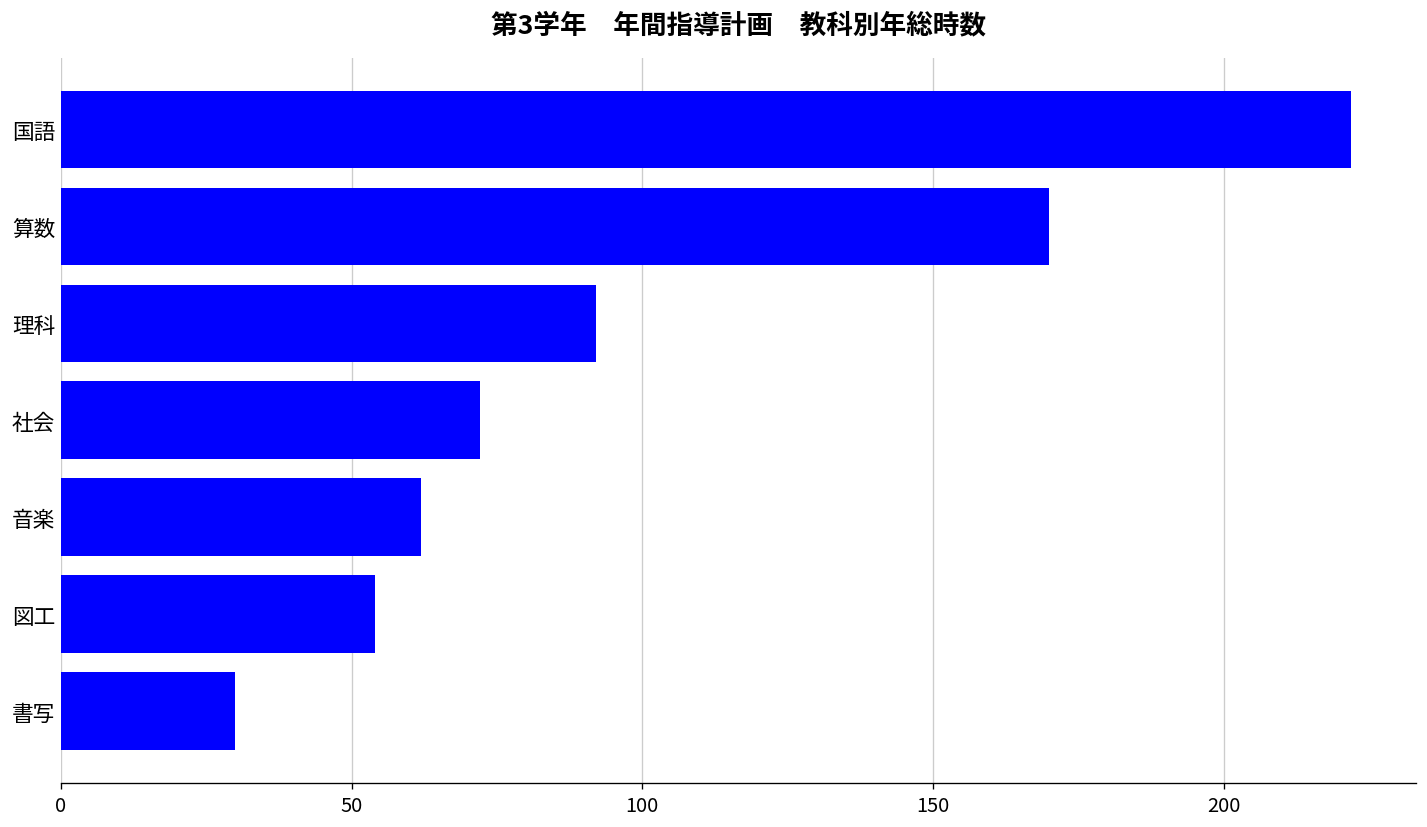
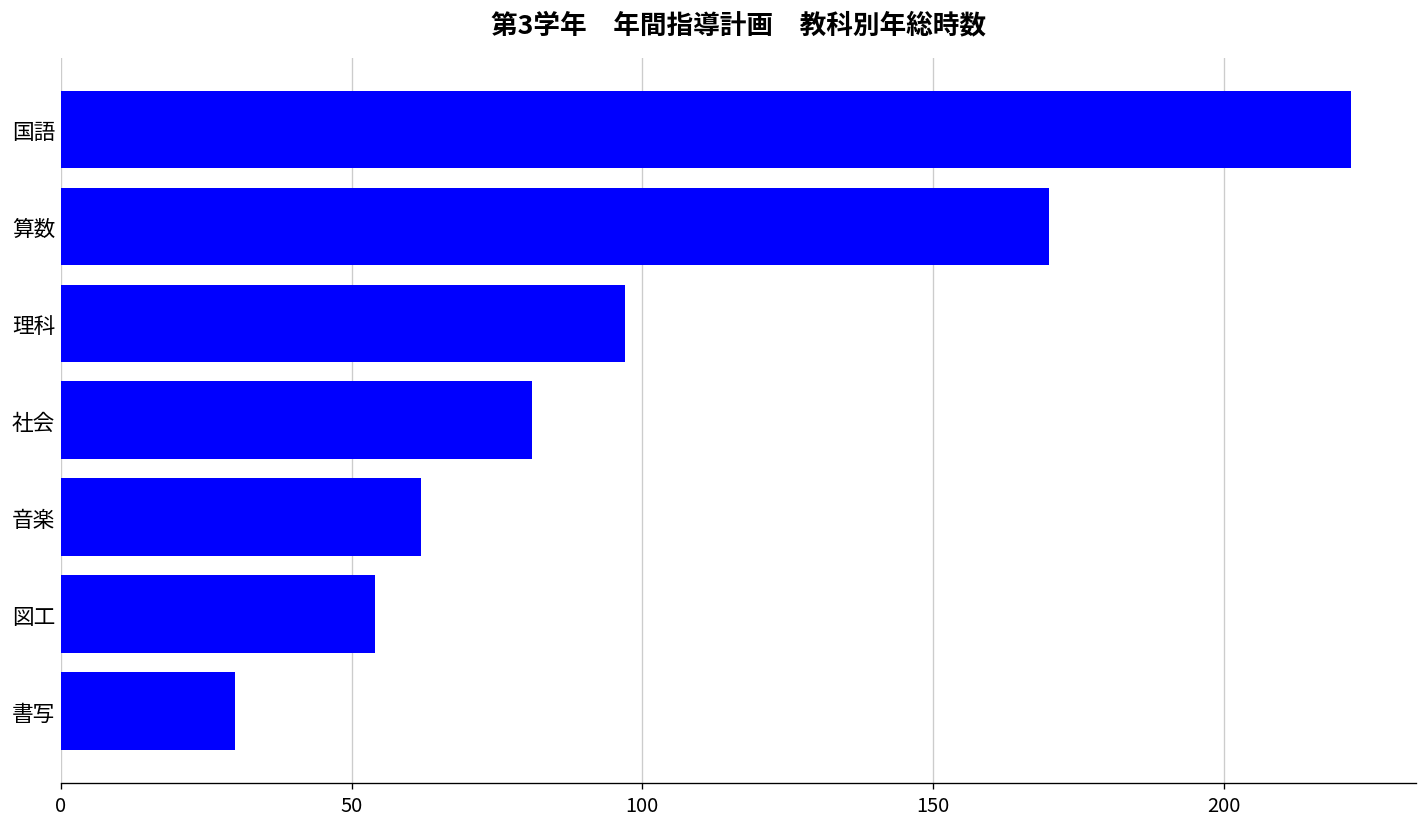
理科: 92 -> 97
社会: 72 -> 81
